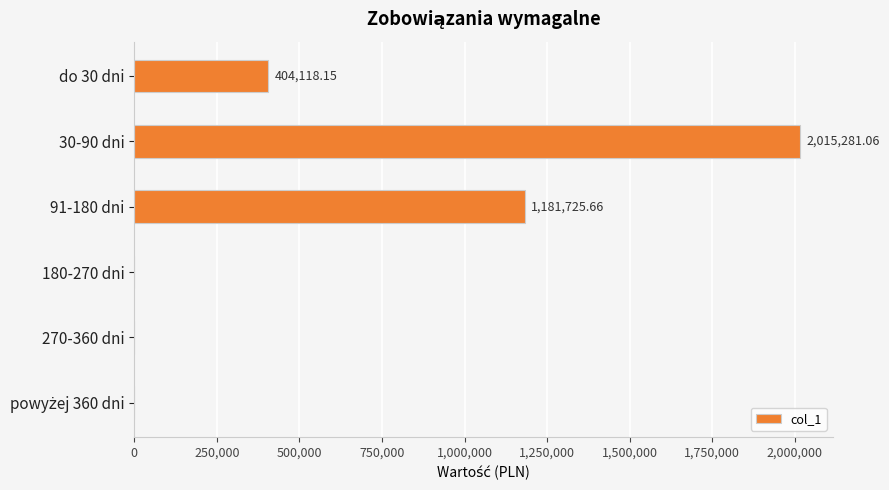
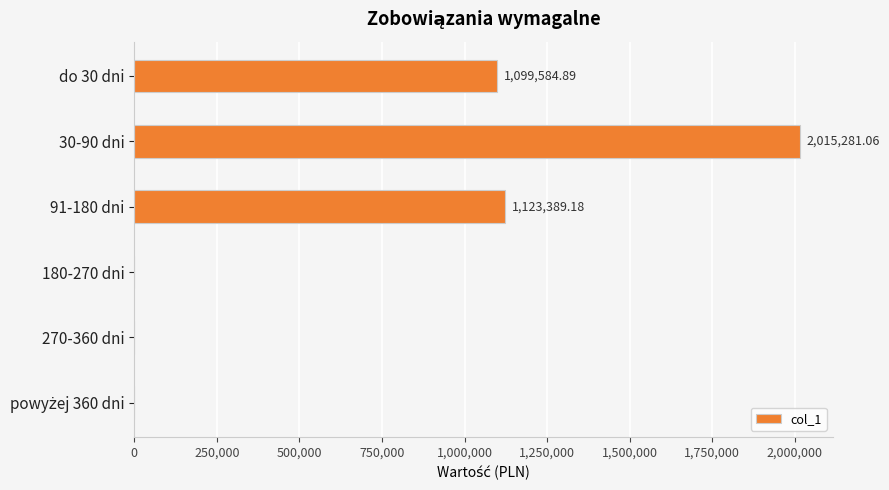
do 30 dni: 404,118.15 -> 1,099,584.89
91-180 dni: 1,181,725.66 -> 1,123,389.18
